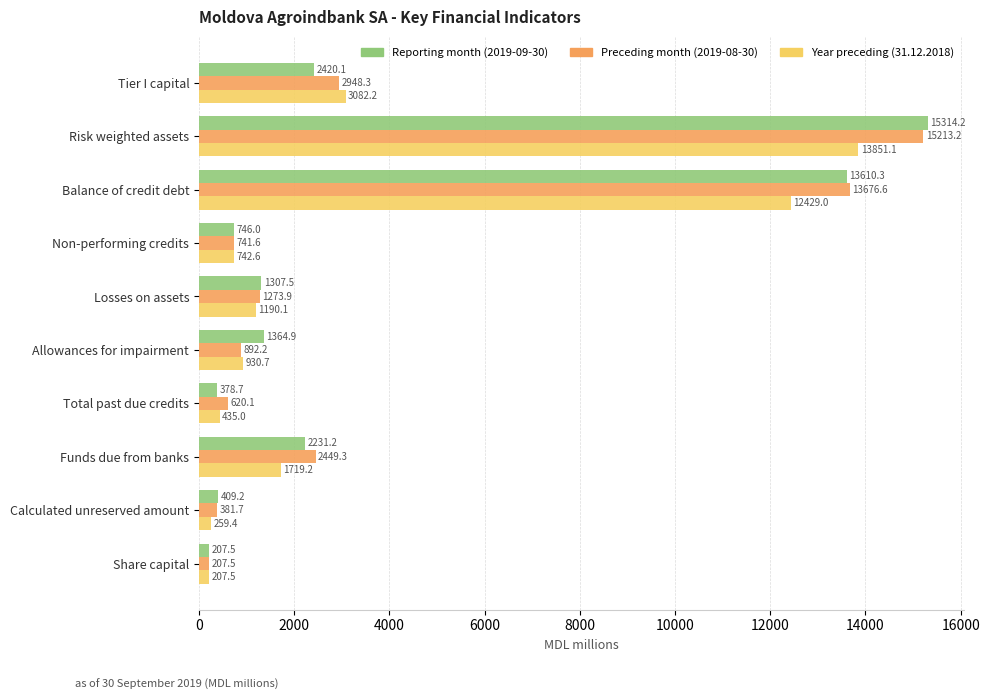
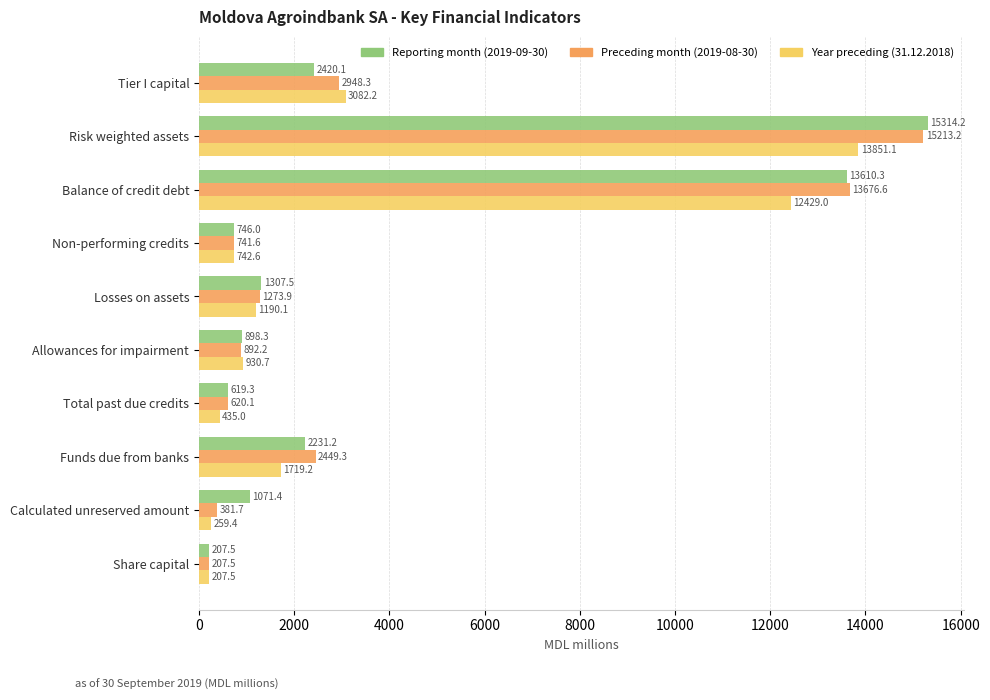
Reporting month (2019-09-30), Allowances for impairment: 1364.9 -> 898.3
Reporting month (2019-09-30), Total past due credits: 378.7 -> 619.3
Reporting month (2019-09-30), Calculated unreserved amount: 409.2 -> 1071.4
